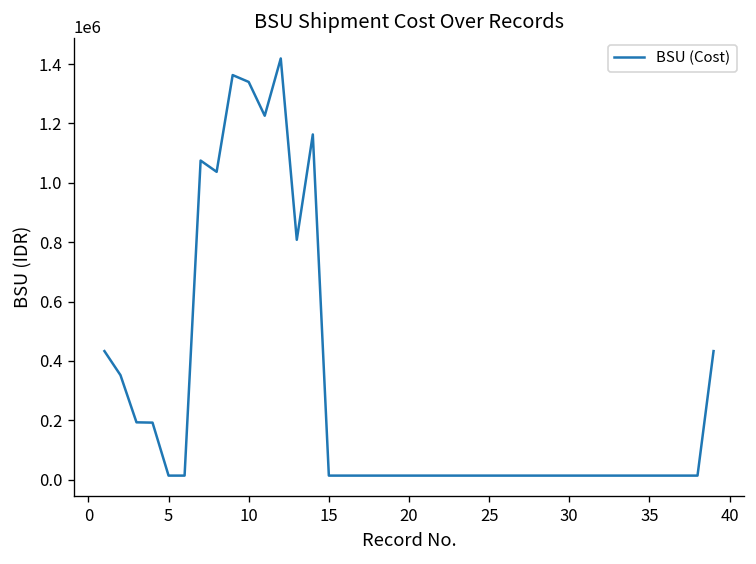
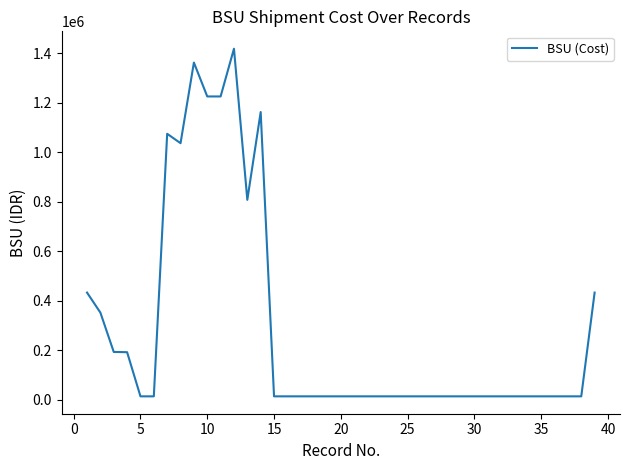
10: 1340000 -> 1230000
